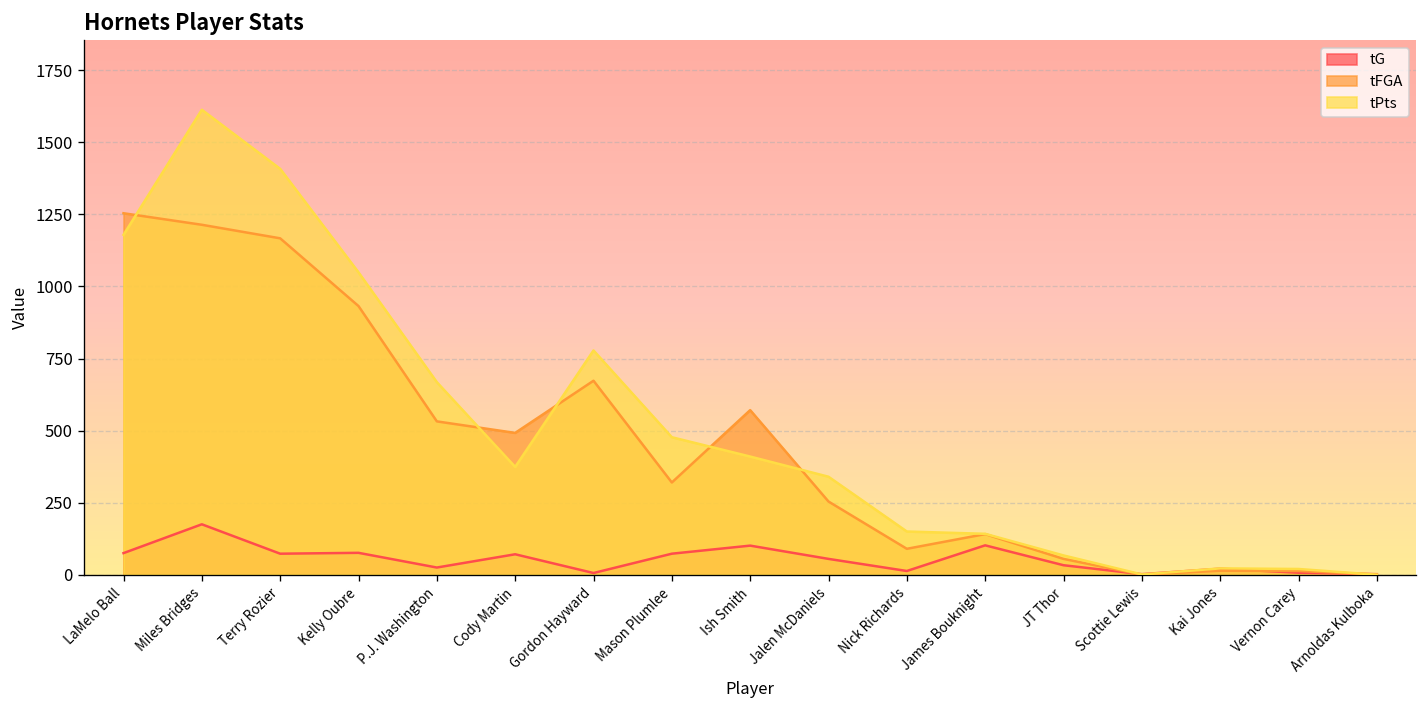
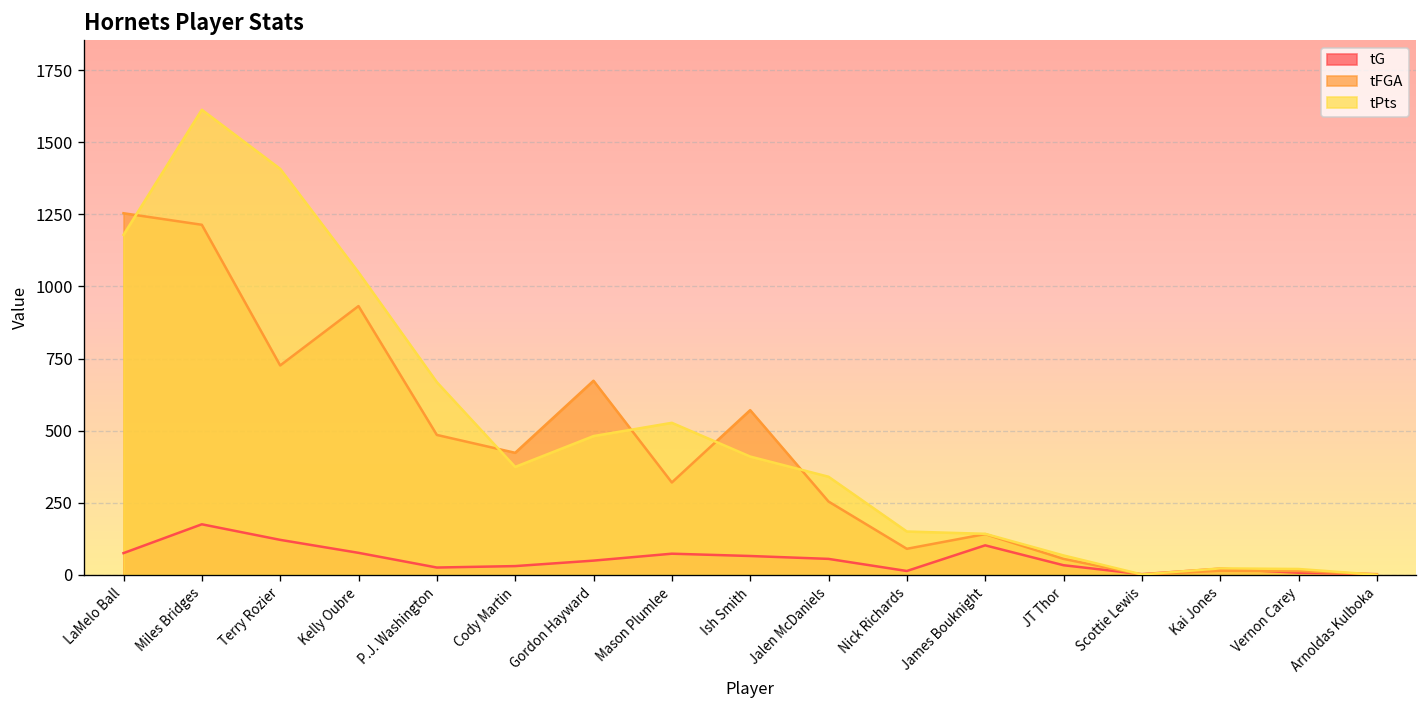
tG, Terry Rozier: 70 -> 120
tFGA, Terry Rozier: 1170 -> 730
tFGA, P.J. Washington: 530 -> 490
tG, Cody Martin: 70 -> 30
tFGA, Cody Martin: 490 -> 420
tG, Gordon Hayward: 10 -> 50
tPts, Gordon Hayward: 780 -> 480
tPts, Mason Plumlee: 480 -> 530
tG, Ish Smith: 100 -> 70
